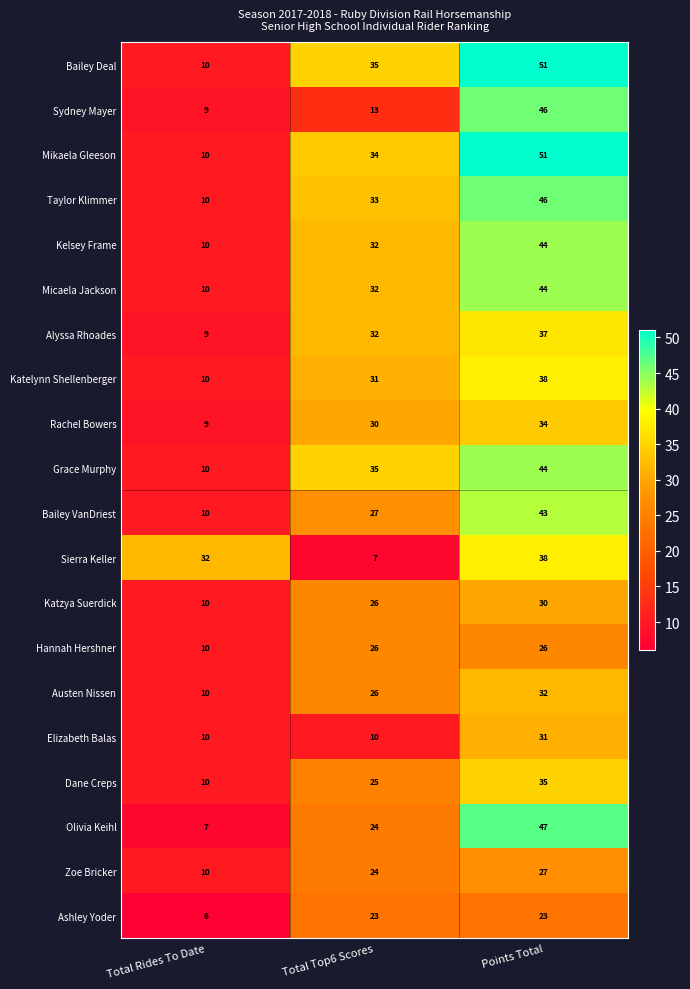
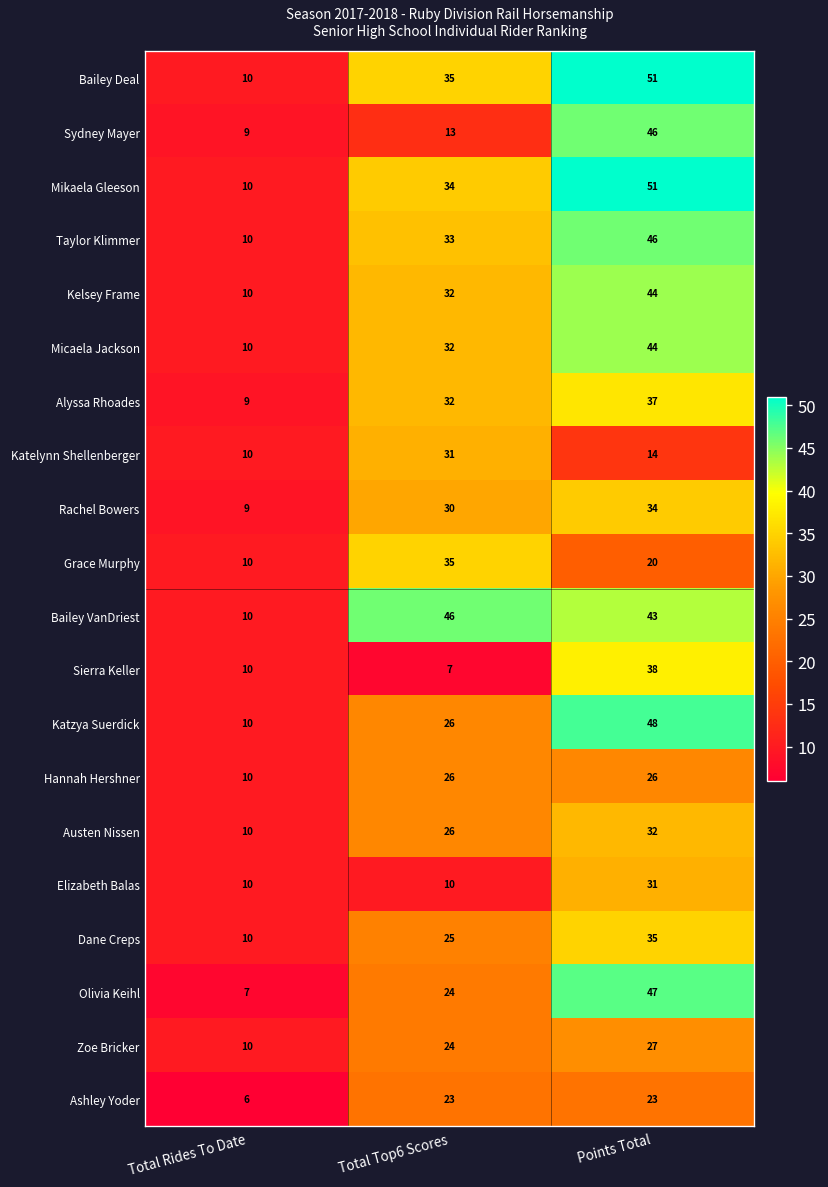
Katelynn Shellenberger, Points Total: 38 -> 14
Grace Murphy, Points Total: 44 -> 20
Bailey VanDriest, Total Top6 Scores: 27 -> 46
Sierra Keller, Total Rides To Date: 32 -> 10
Katzya Suerdick, Points Total: 30 -> 48
